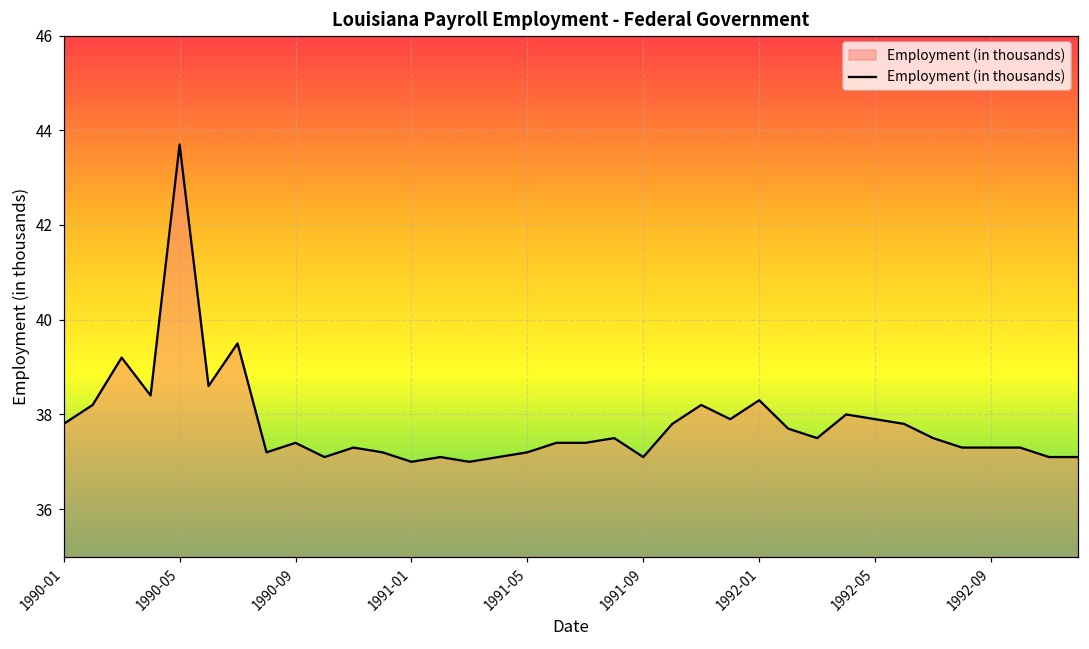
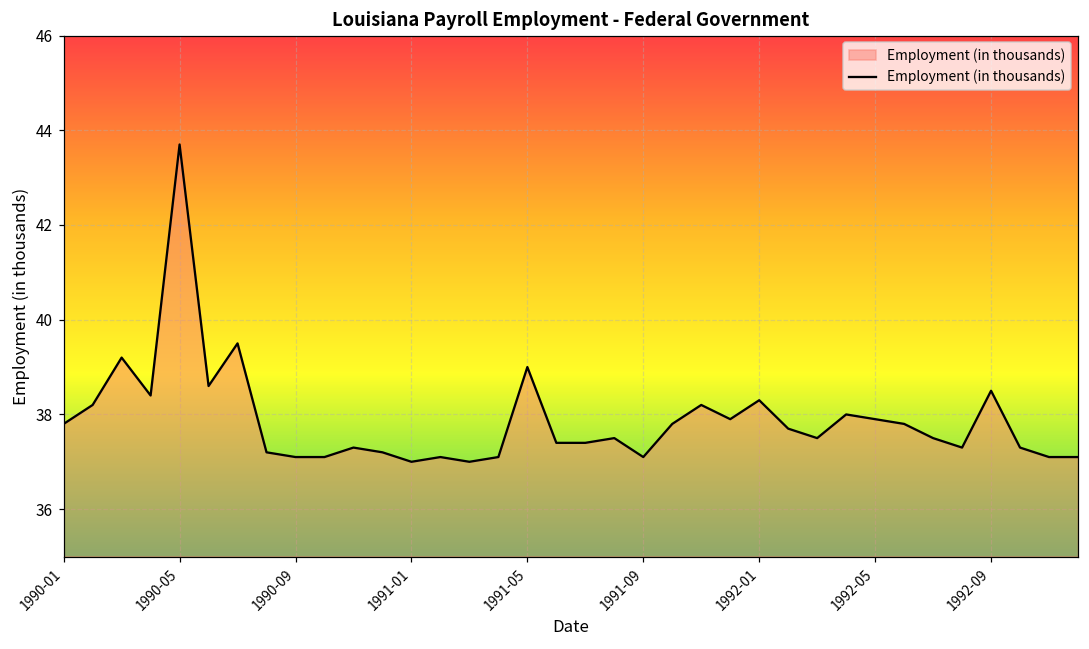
1990-09: 37.4 -> 37.1
1991-05: 37.2 -> 39.0
1992-09: 37.3 -> 38.5
